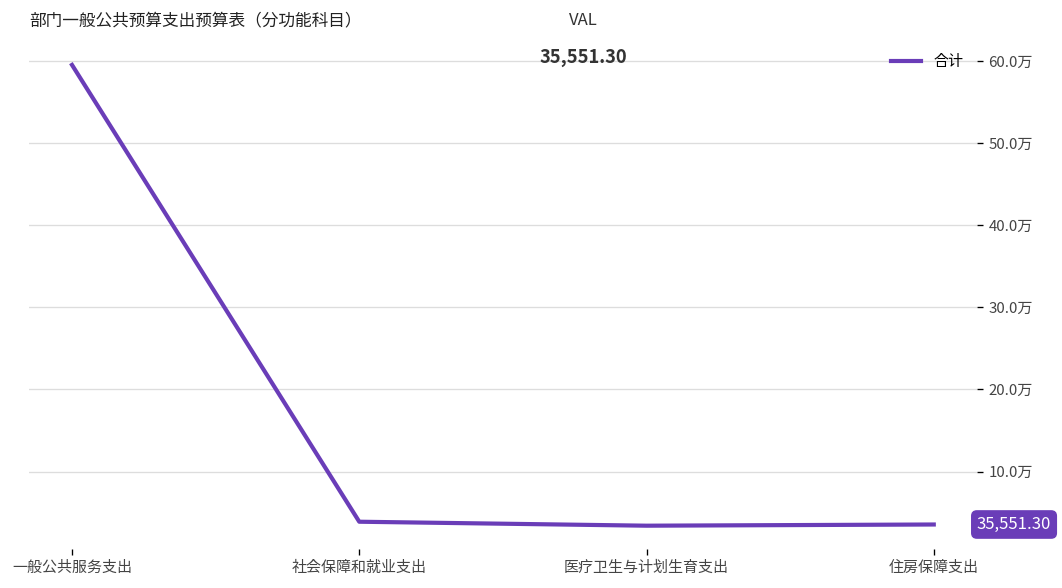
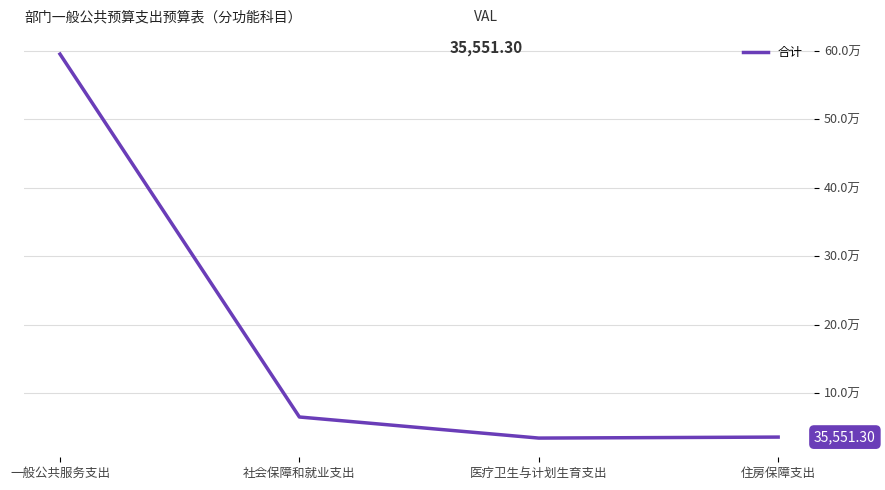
社会保障和就业支出: 4万 -> 6万
